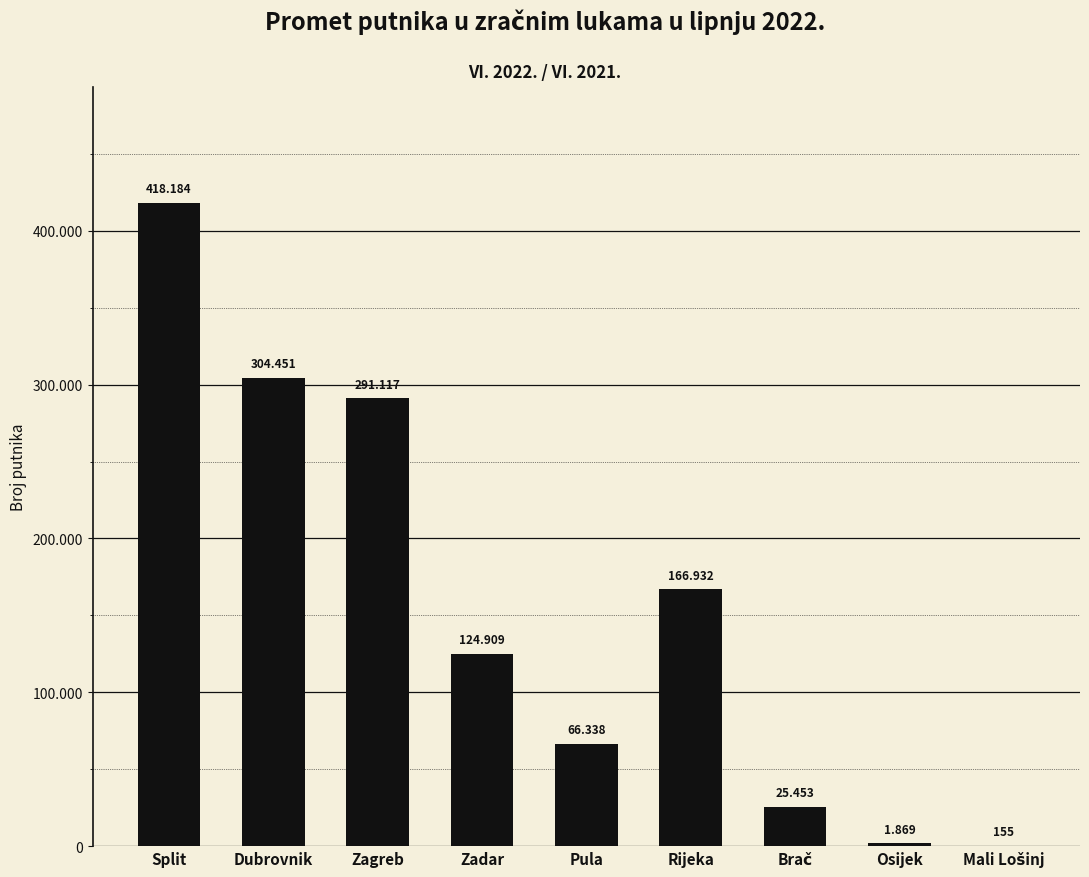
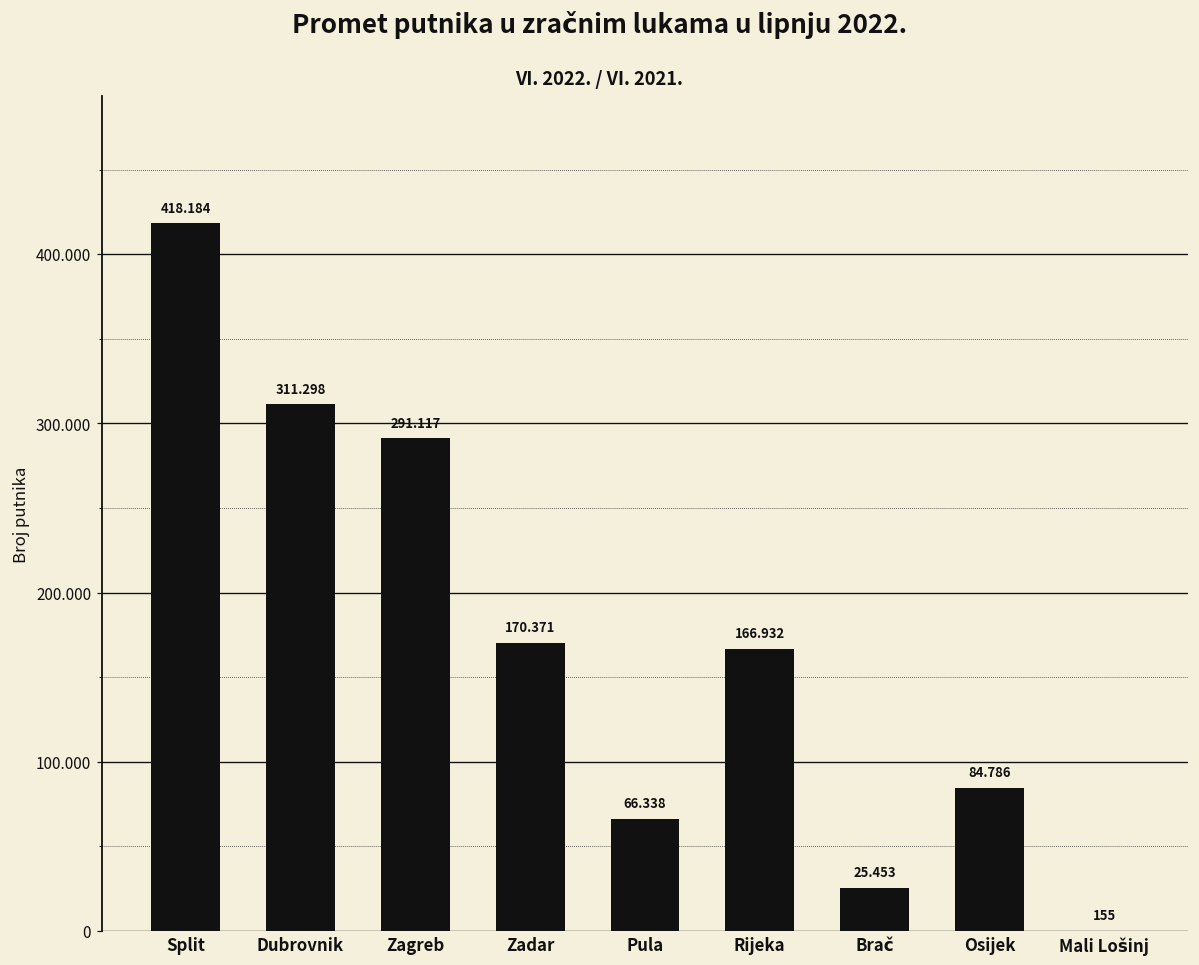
Dubrovnik: 304.451 -> 311.298
Zadar: 124.909 -> 170.371
Osijek: 1.869 -> 84.786
